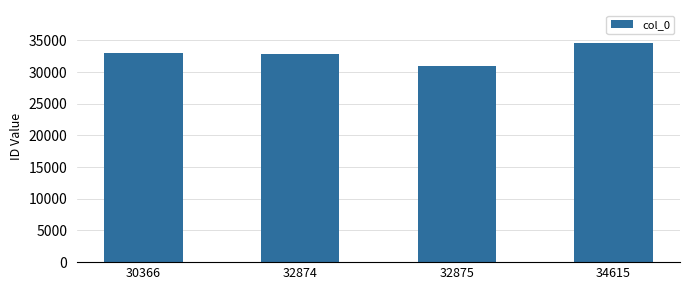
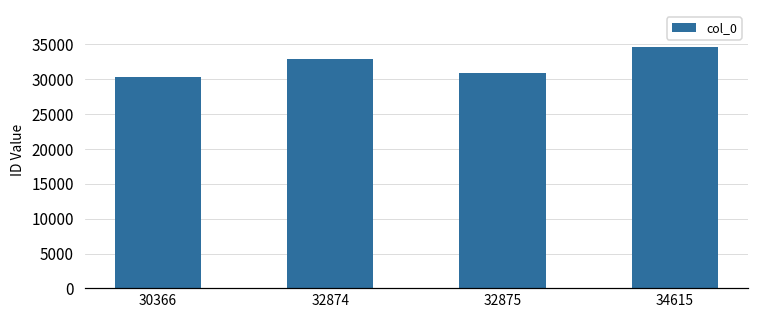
30366: 33000 -> 30000
